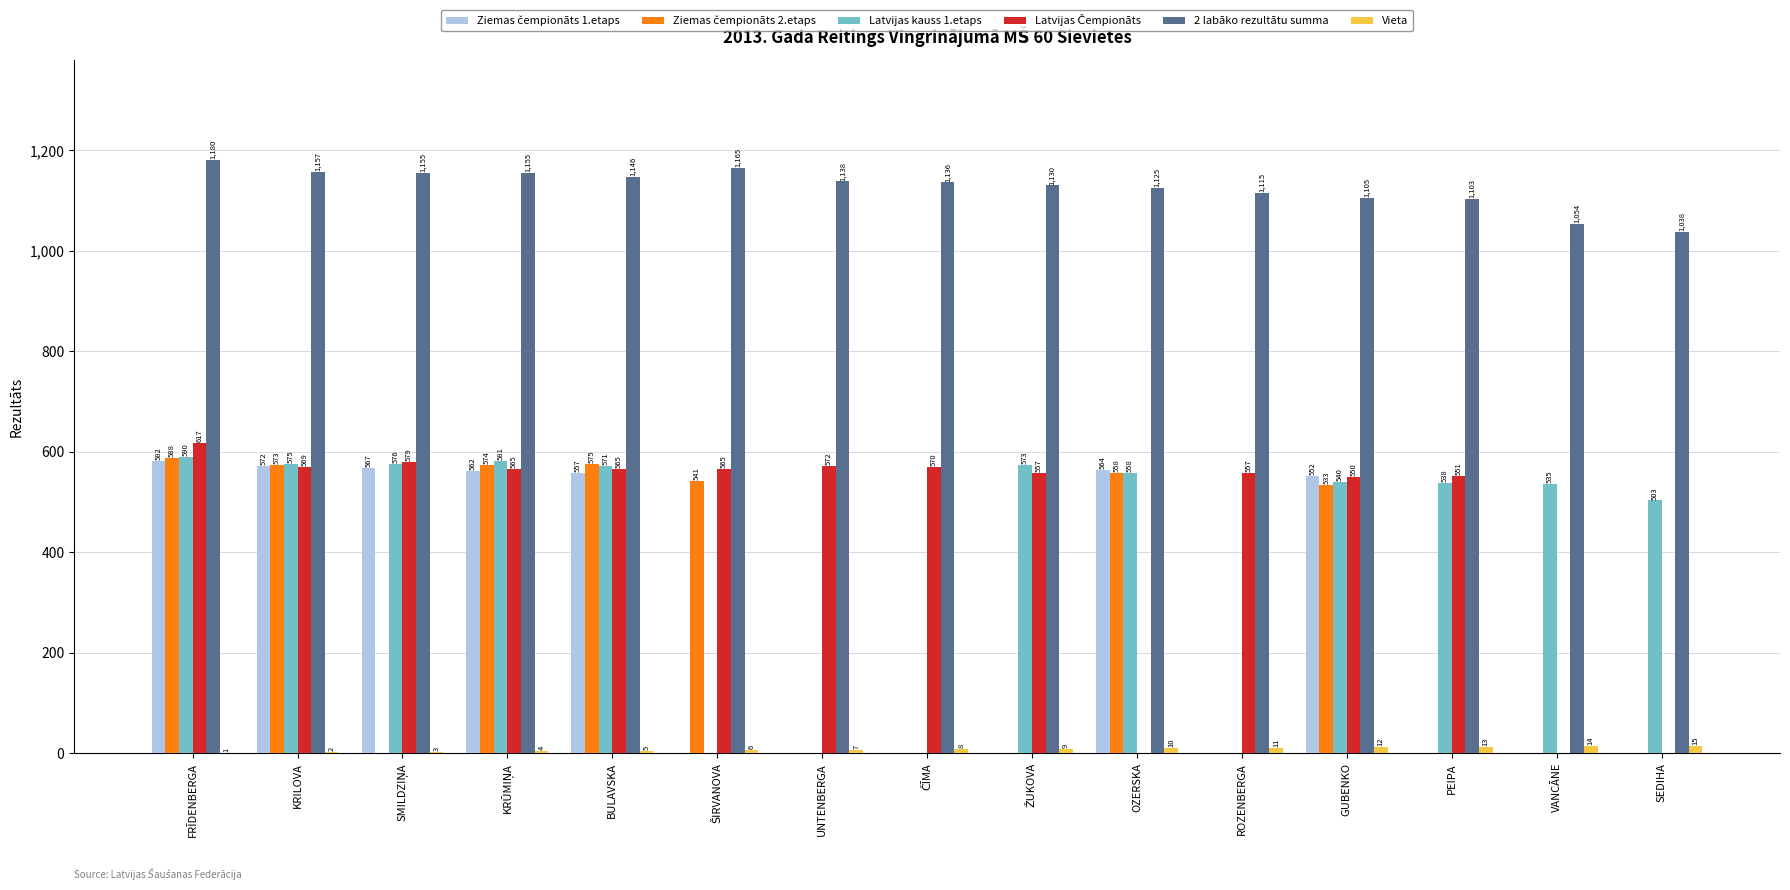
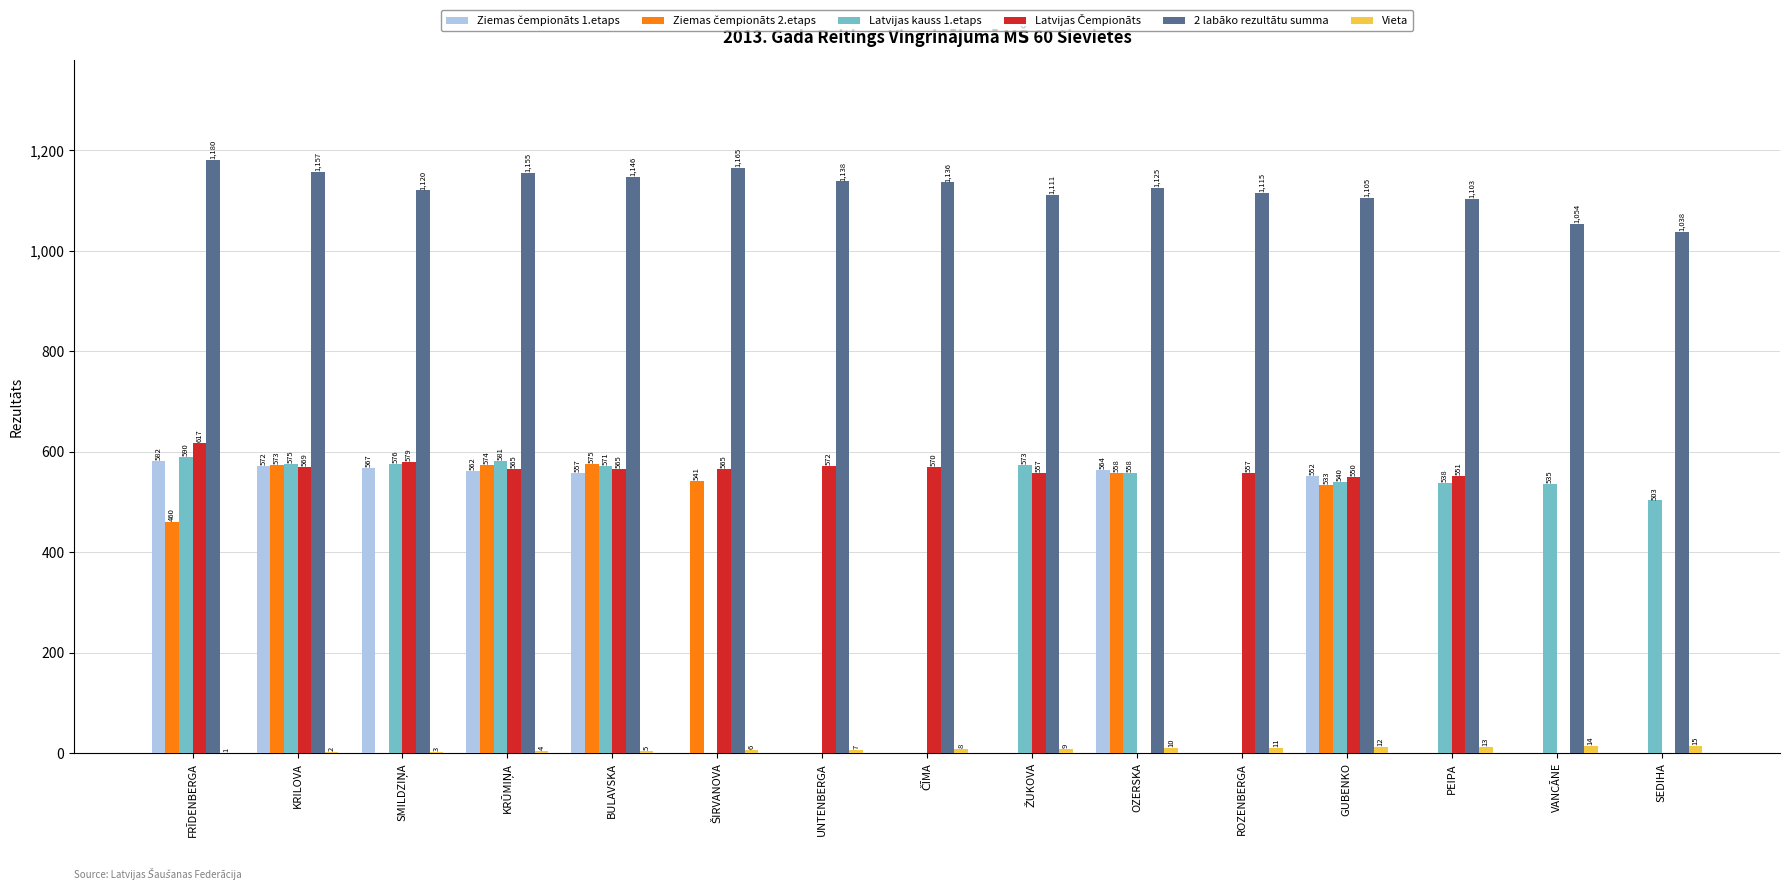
Ziemas čempionāts 2.etaps, FRĪDENBERGA: 588 -> 460
2 labāko rezultātu summa, SMILDZIŅA: 1,155 -> 1,120
2 labāko rezultātu summa, ŽUKOVA: 1,130 -> 1,111
